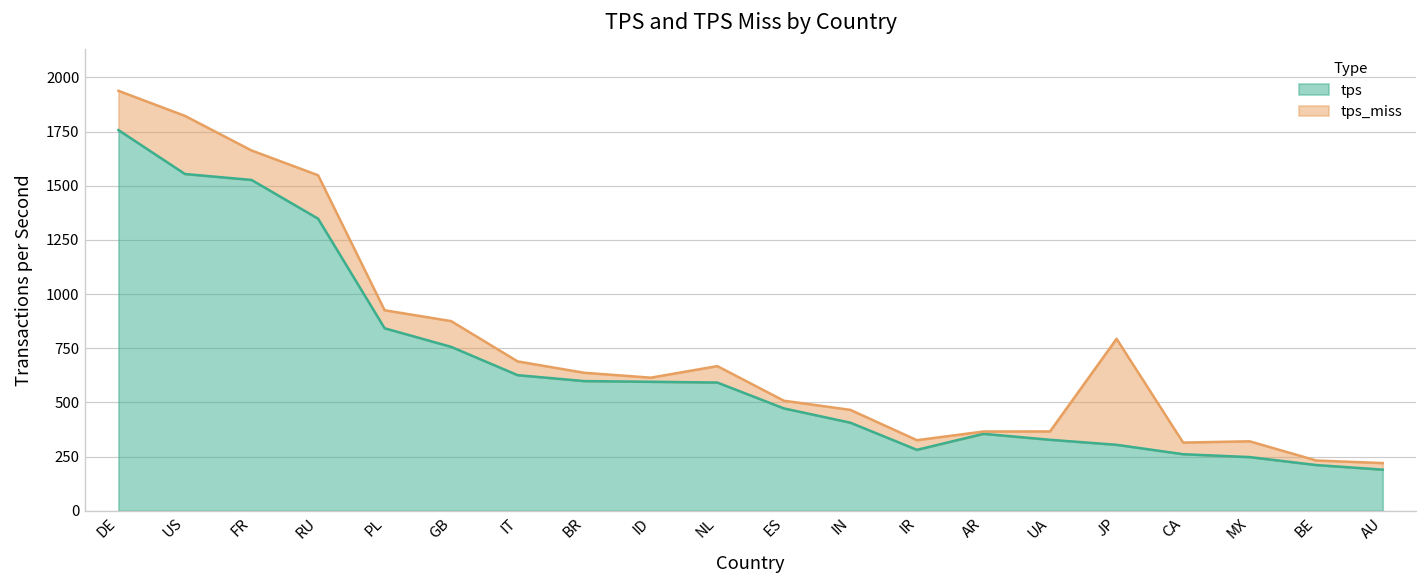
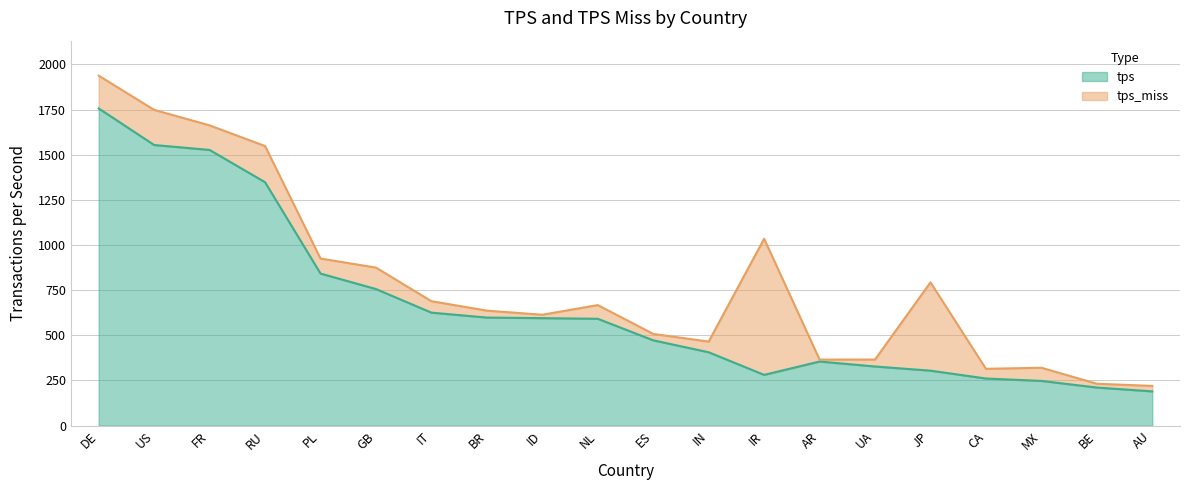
tps_miss, US: 270 -> 190
tps_miss, IR: 40 -> 750
